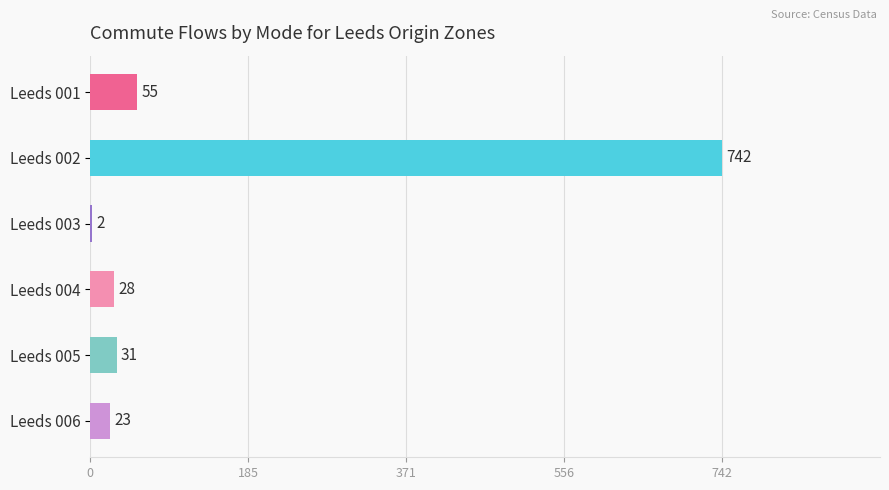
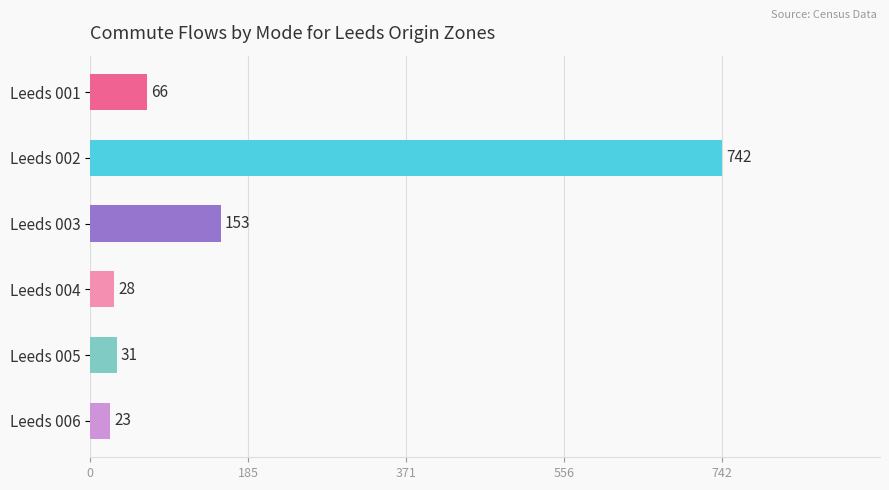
Leeds 001: 55 -> 66
Leeds 003: 2 -> 153
